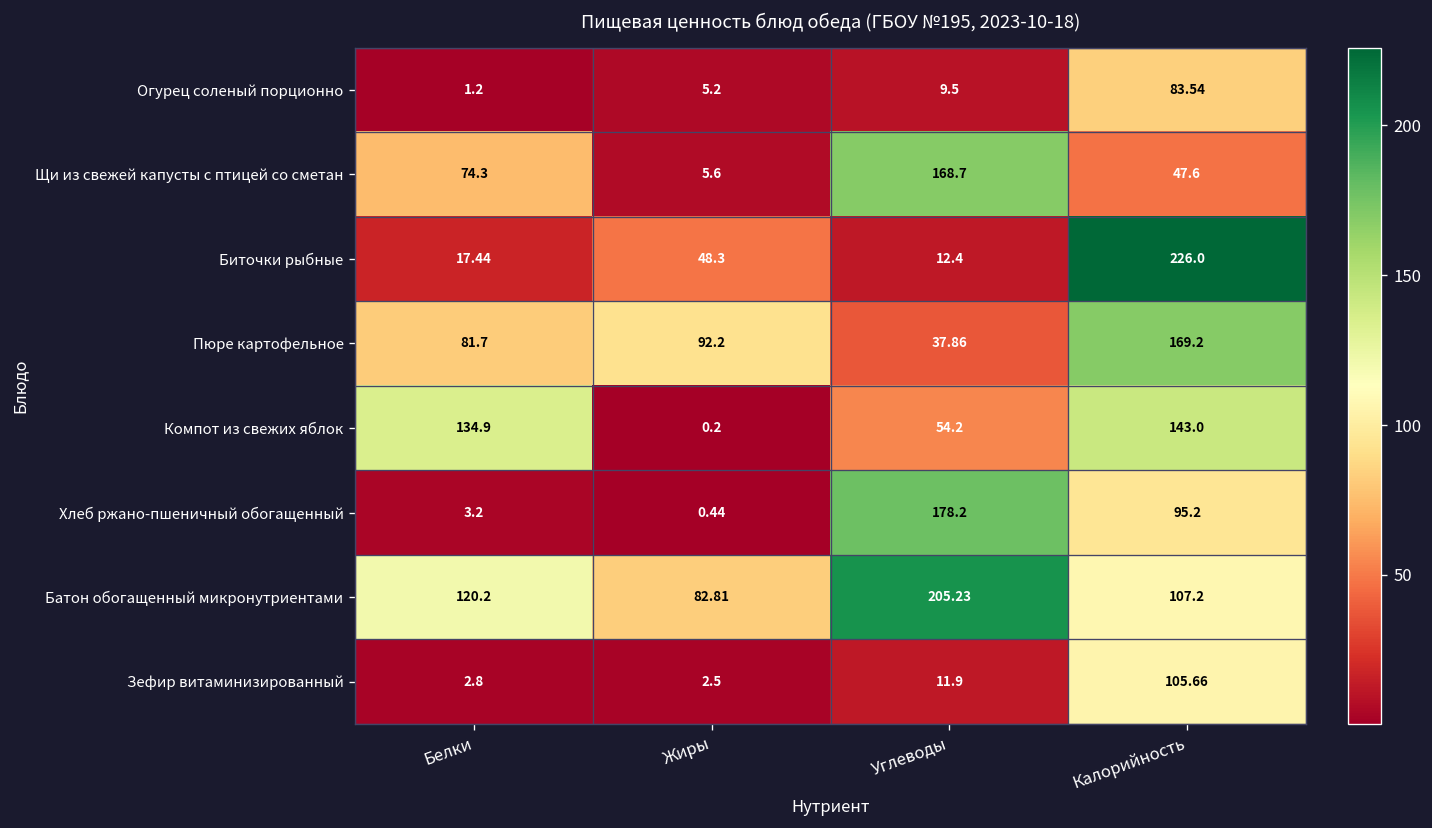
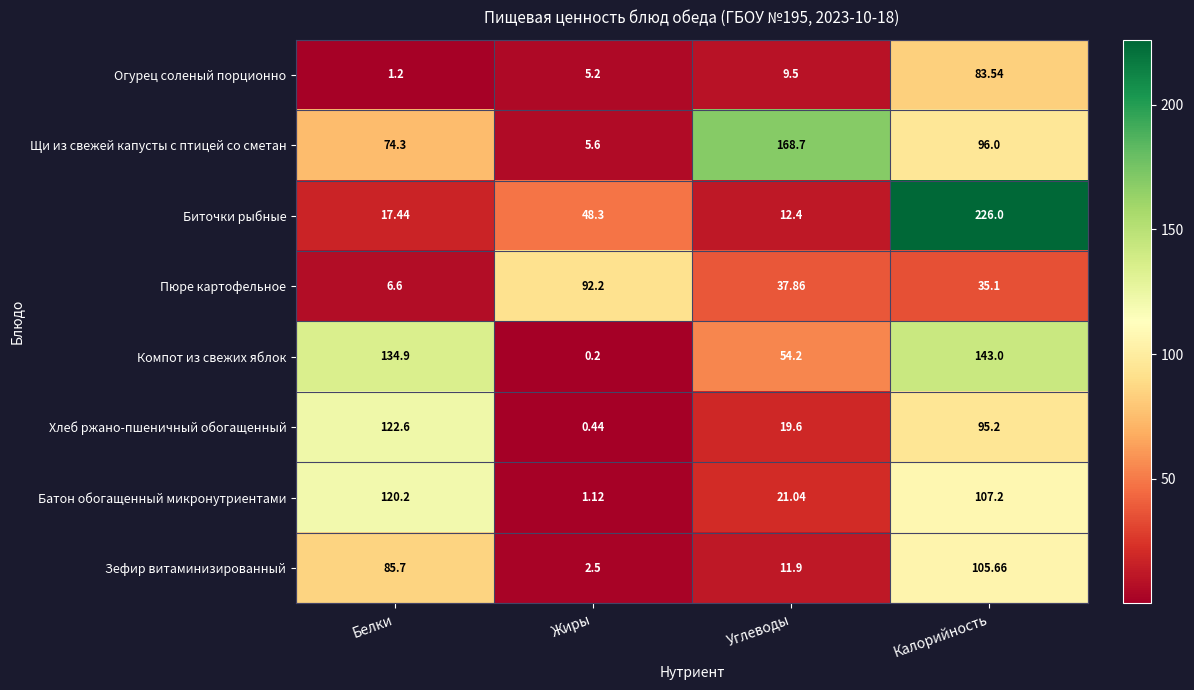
Щи из свежей капусты с птицей со сметан, Калорийность: 47.6 -> 96.0
Пюре картофельное, Белки: 81.7 -> 6.6
Пюре картофельное, Калорийность: 169.2 -> 35.1
Хлеб ржано-пшеничный обогащенный, Белки: 3.2 -> 122.6
Хлеб ржано-пшеничный обогащенный, Углеводы: 178.2 -> 19.6
Батон обогащенный микронутриентами, Жиры: 82.81 -> 1.12
Батон обогащенный микронутриентами, Углеводы: 205.23 -> 21.04
Зефир витаминизированный, Белки: 2.8 -> 85.7
